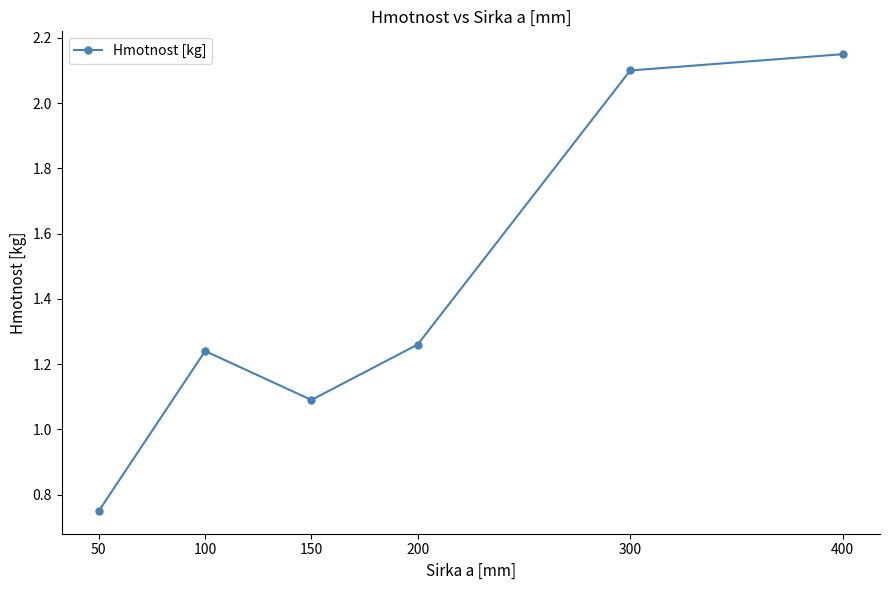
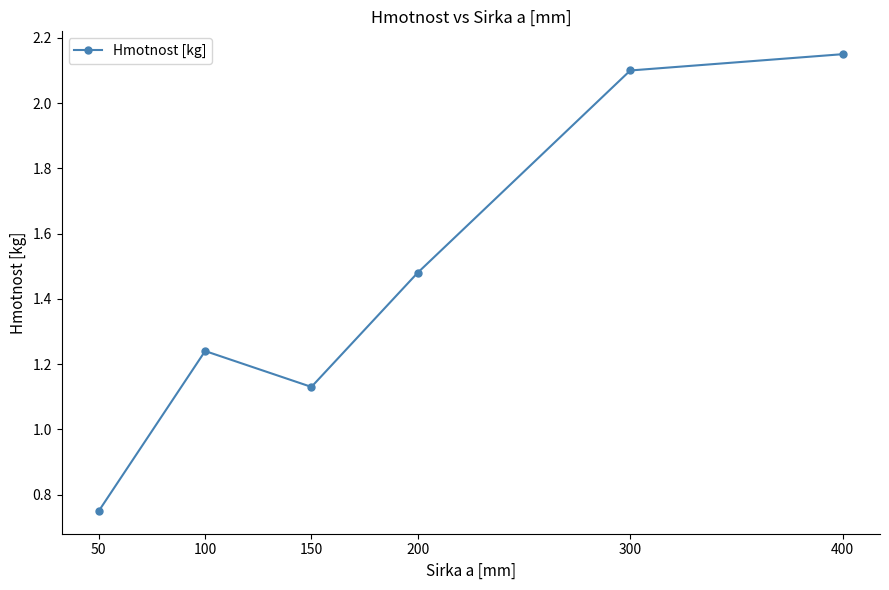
150: 1.09 -> 1.13
200: 1.26 -> 1.48
